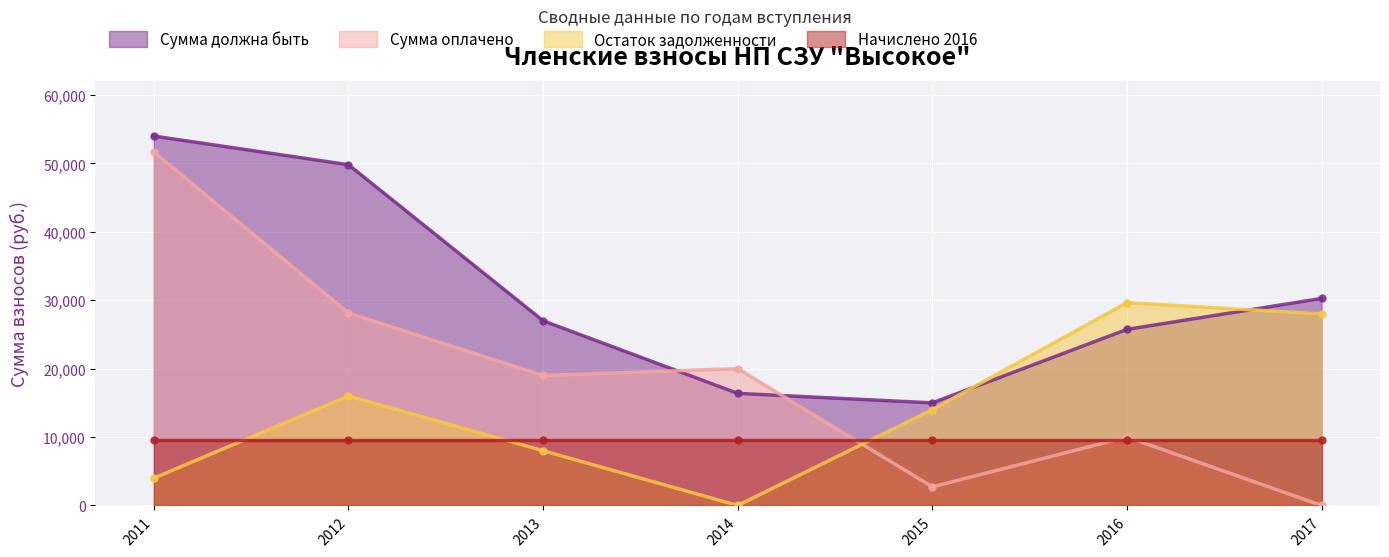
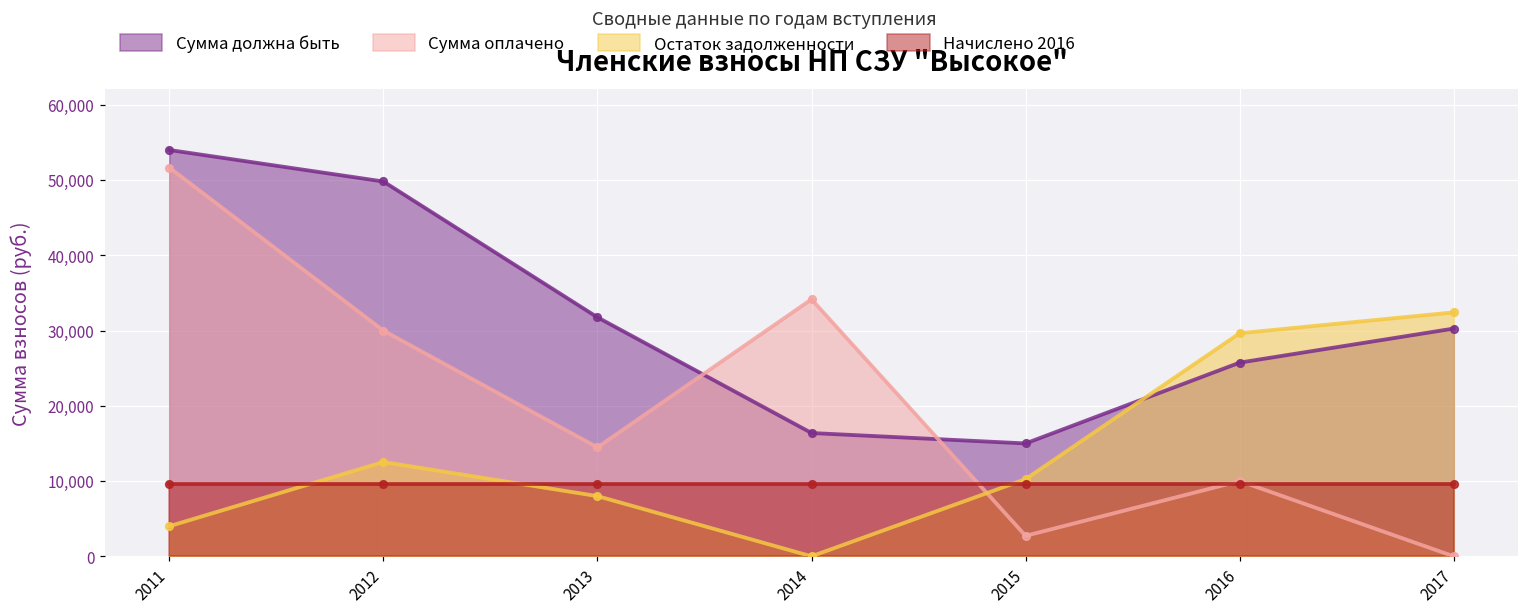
Сумма оплачено, 2012: 28,000 -> 30,000
Остаток задолженности, 2012: 16,000 -> 13,000
Сумма должна быть, 2013: 27,000 -> 32,000
Сумма оплачено, 2013: 19,000 -> 14,000
Сумма оплачено, 2014: 20,000 -> 34,000
Остаток задолженности, 2015: 14,000 -> 10,000
Остаток задолженности, 2017: 28,000 -> 32,000
